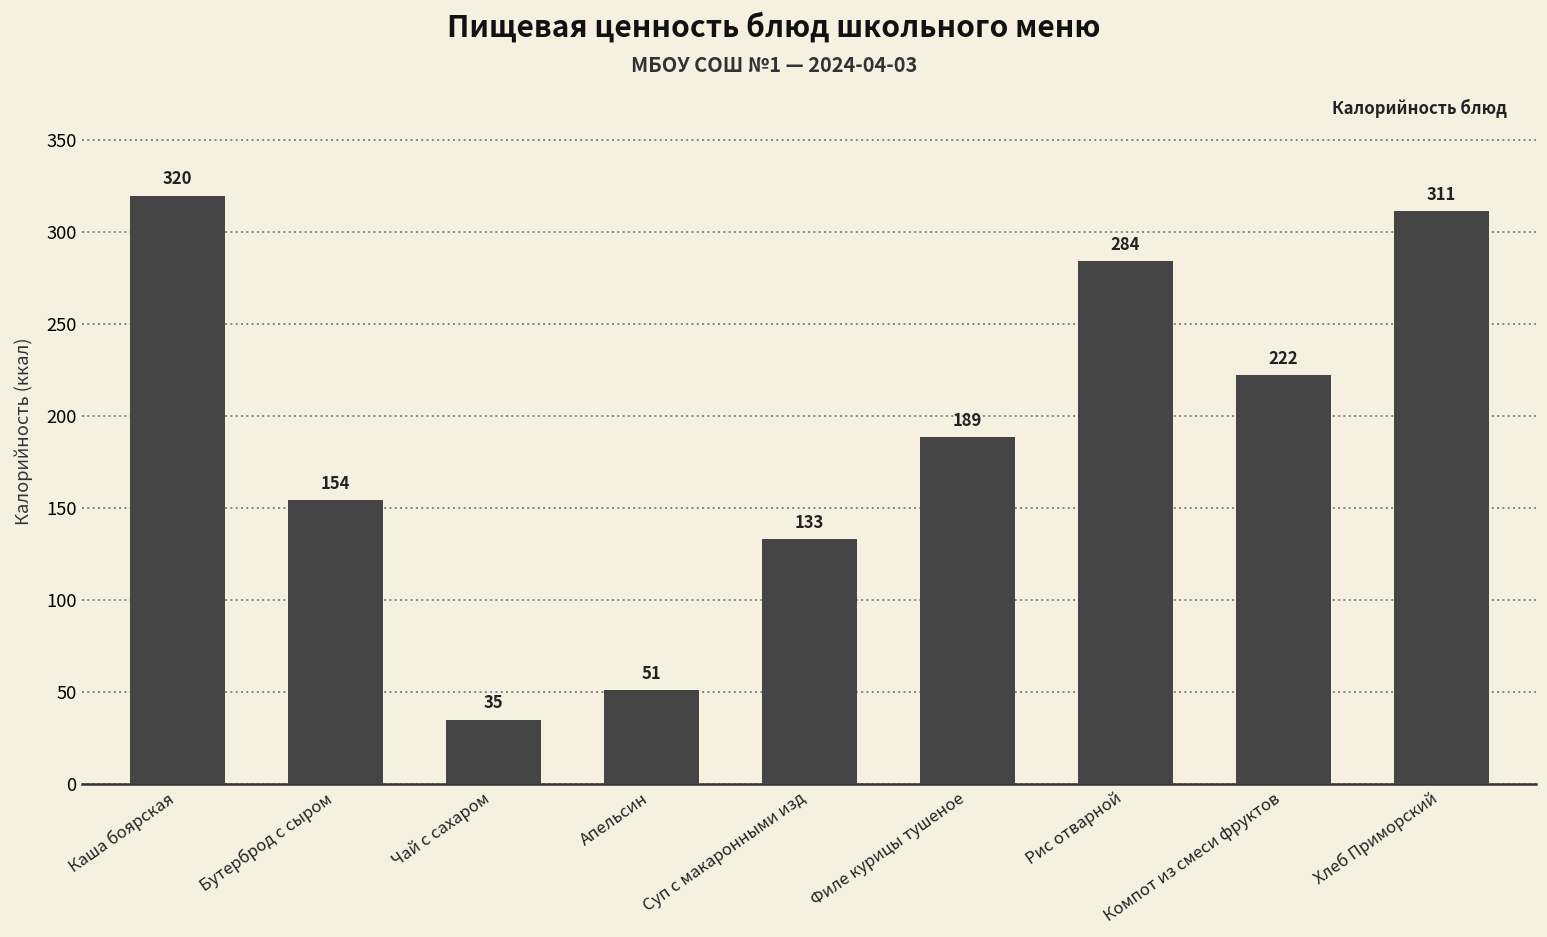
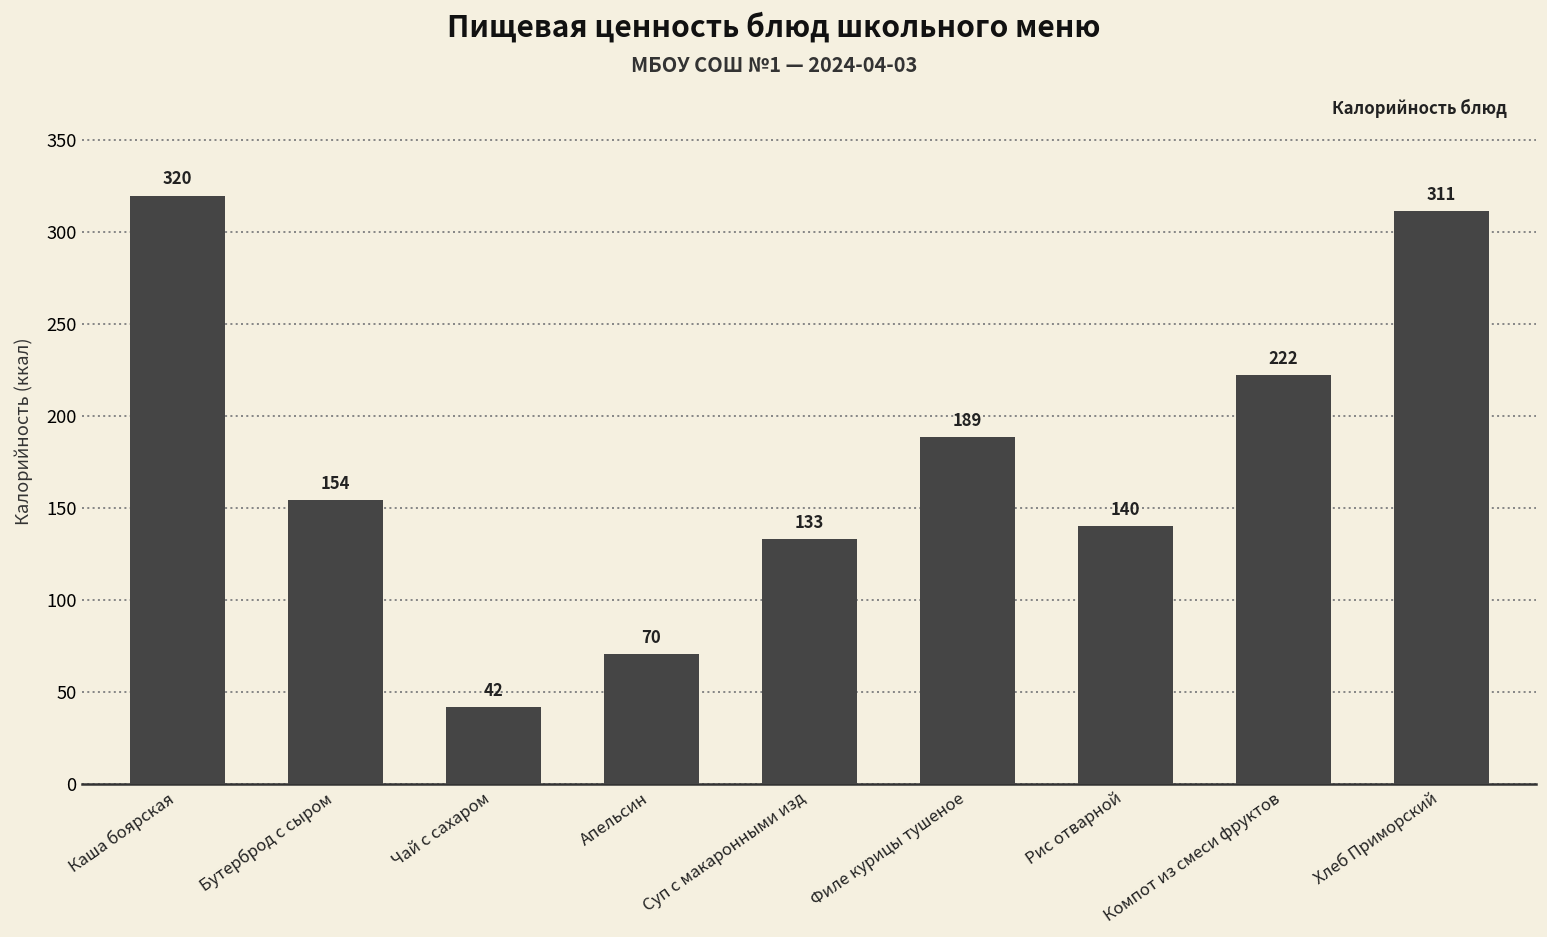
Чай с сахаром: 35 -> 42
Апельсин: 51 -> 70
Рис отварной: 284 -> 140
